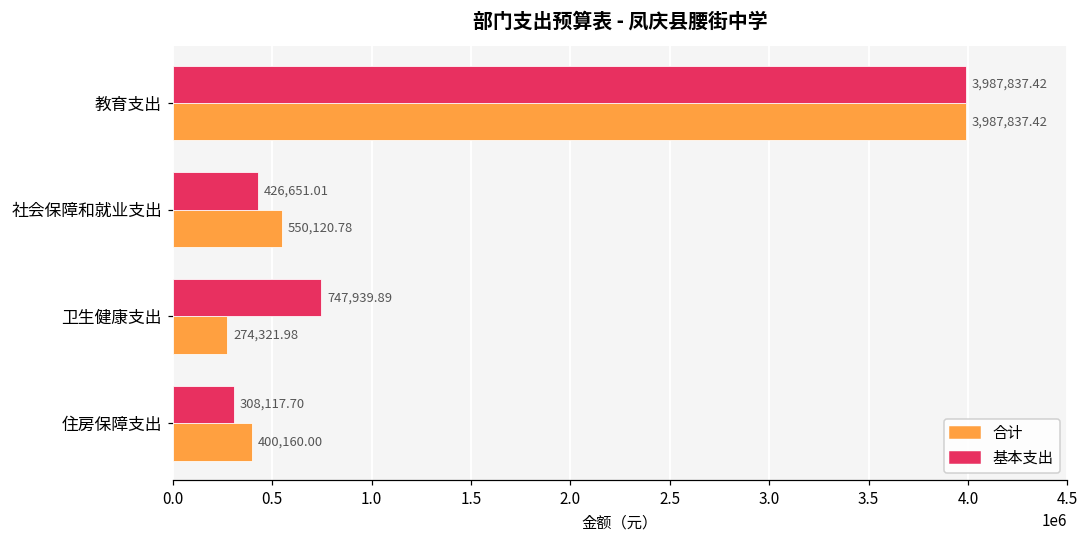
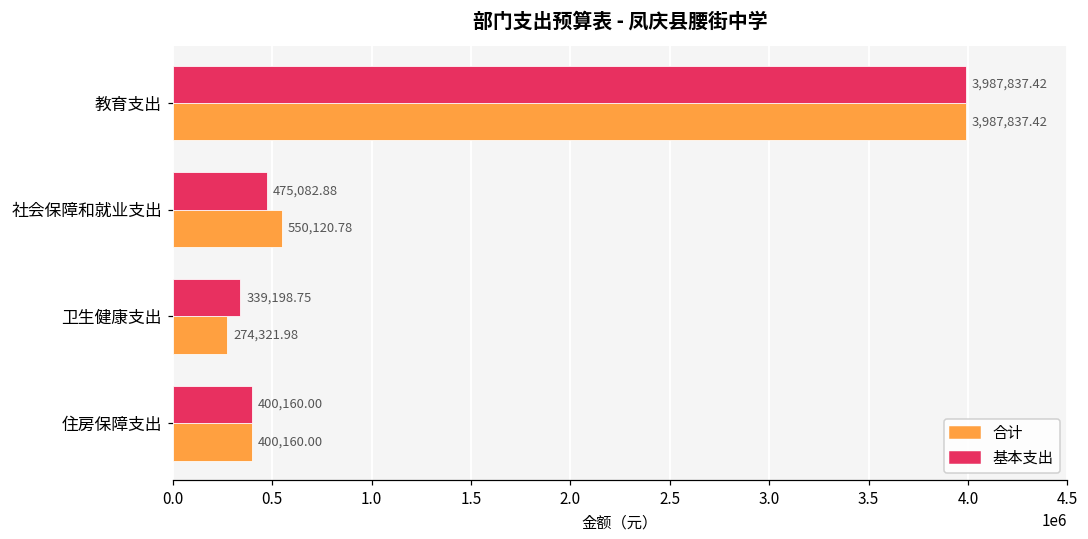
基本支出, 社会保障和就业支出: 426,651.01 -> 475,082.88
基本支出, 卫生健康支出: 747,939.89 -> 339,198.75
基本支出, 住房保障支出: 308,117.70 -> 400,160.00
